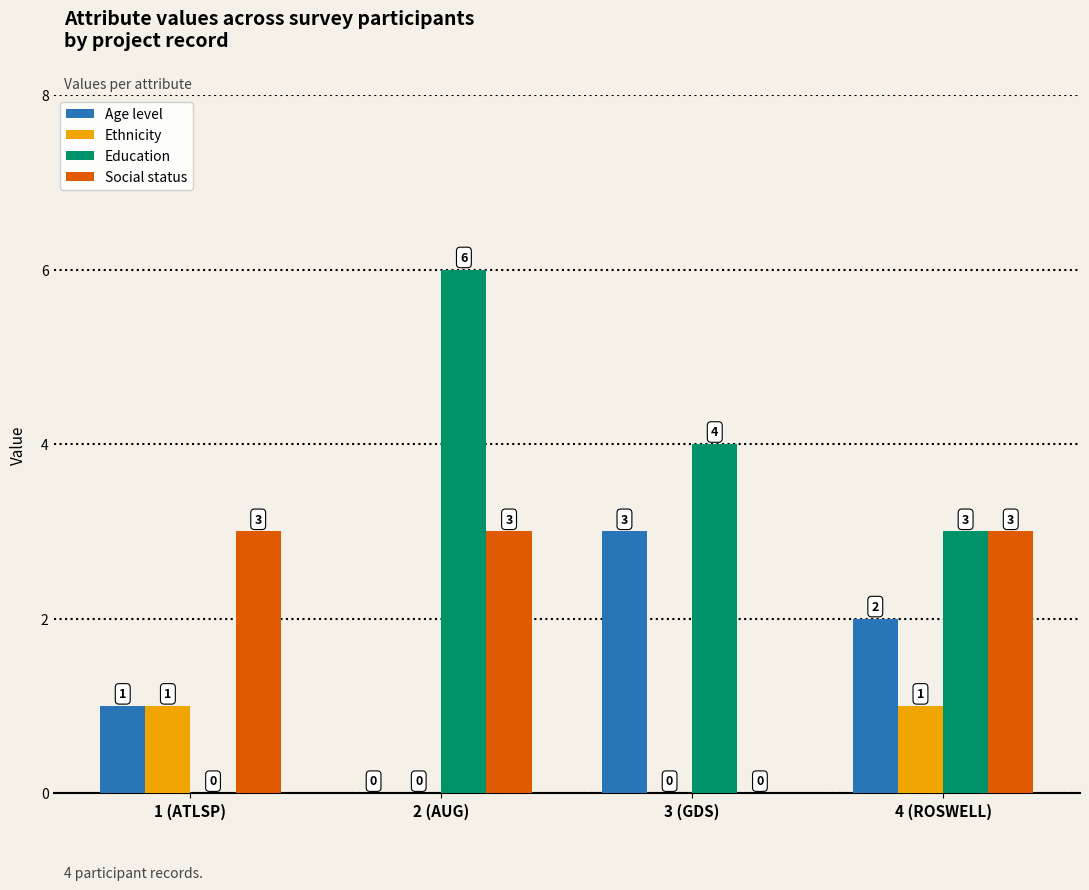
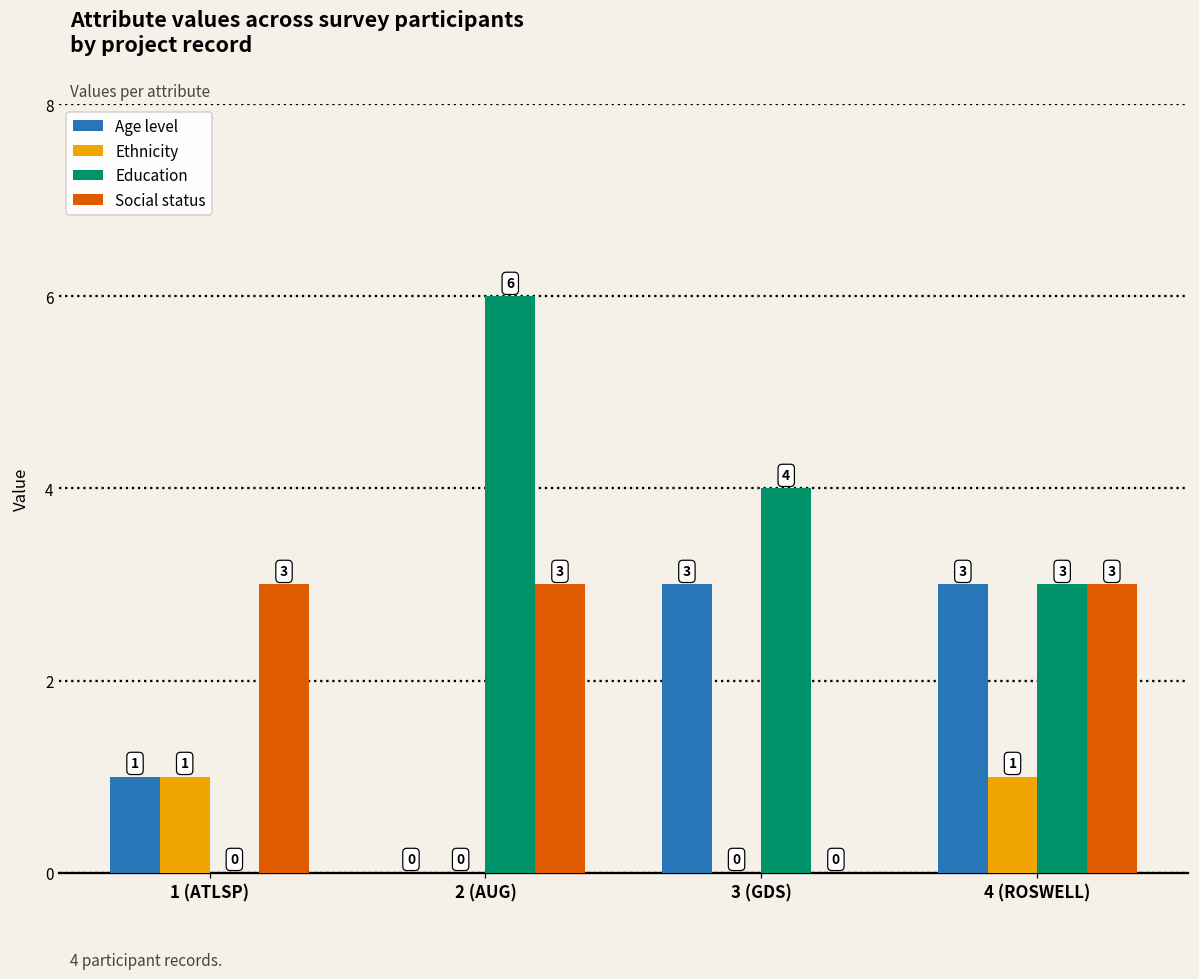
Age level, 4 (ROSWELL): 2 -> 3
